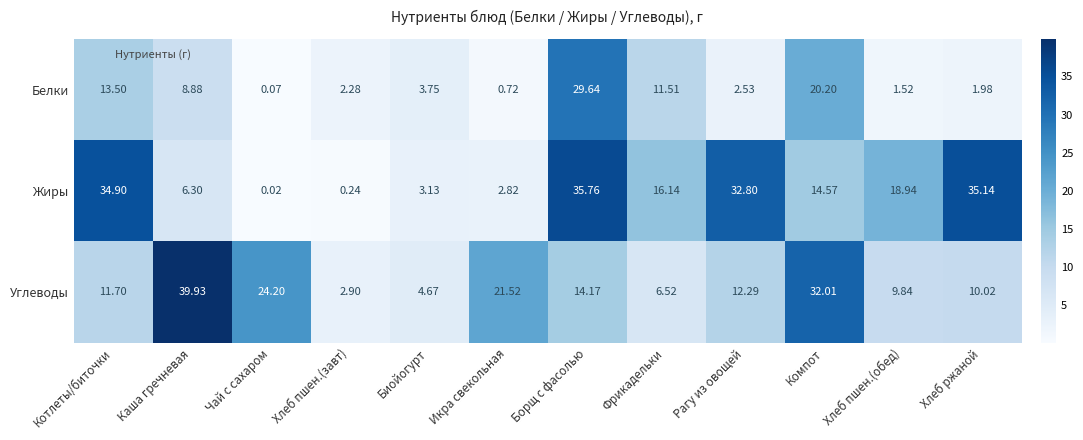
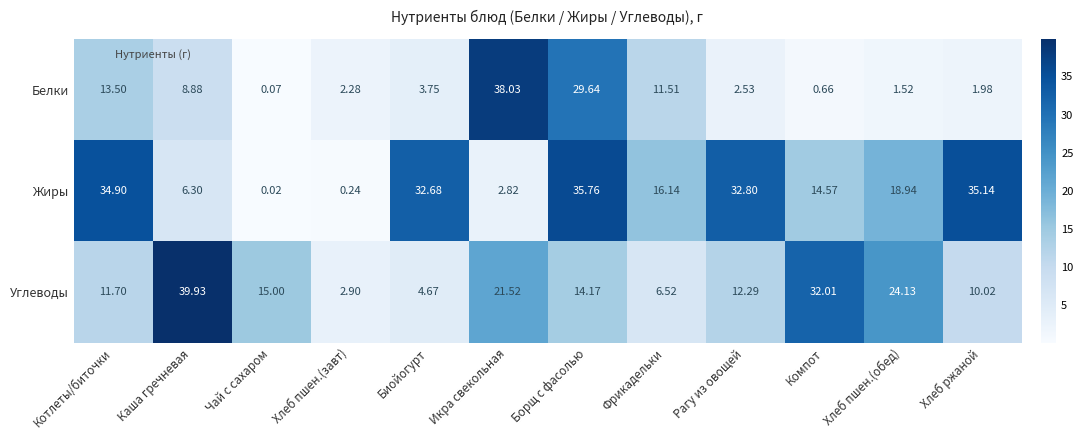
Белки, Икра свекольная: 0.72 -> 38.03
Белки, Компот: 20.20 -> 0.66
Жиры, Биойогурт: 3.13 -> 32.68
Углеводы, Чай с сахаром: 24.20 -> 15.00
Углеводы, Хлеб пшен.(обед): 9.84 -> 24.13
